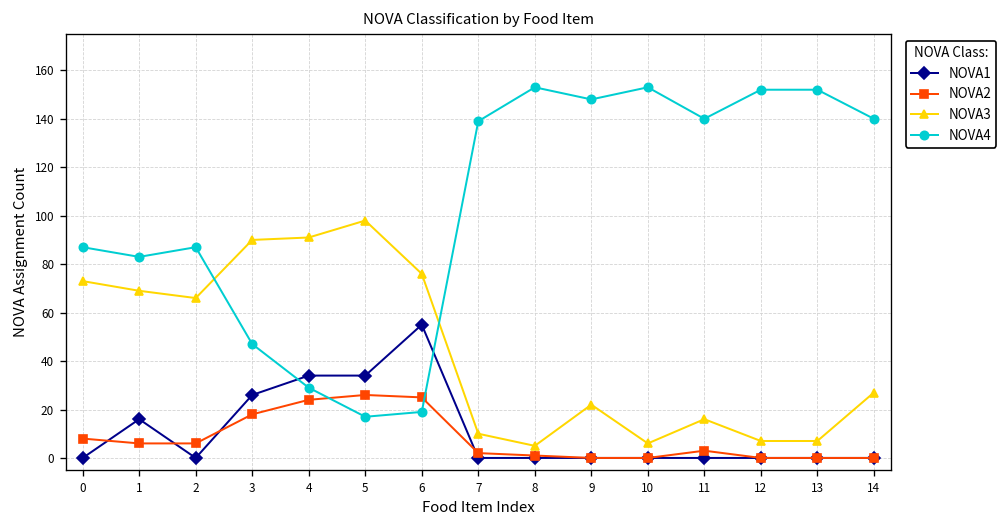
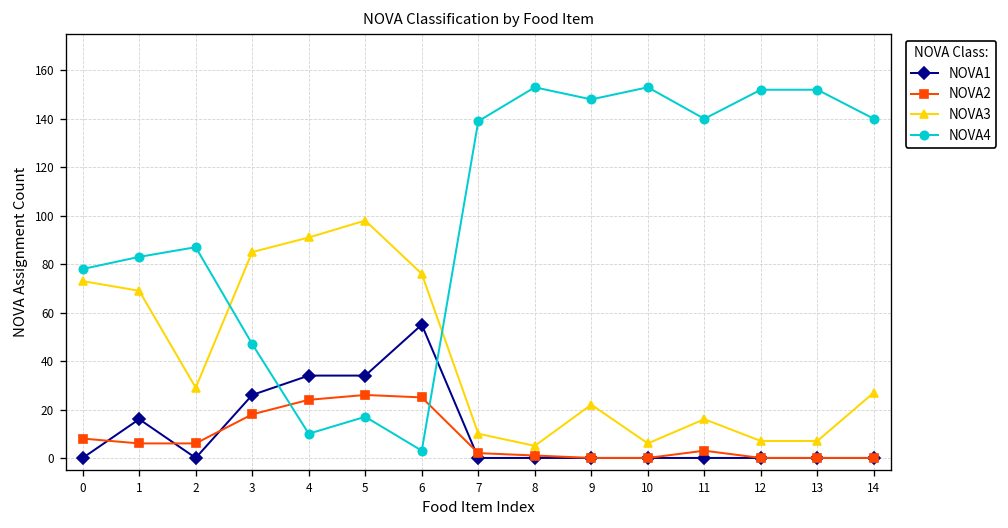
NOVA4, 0: 87 -> 78
NOVA3, 2: 66 -> 29
NOVA3, 3: 90 -> 85
NOVA4, 4: 29 -> 10
NOVA4, 6: 19 -> 3
